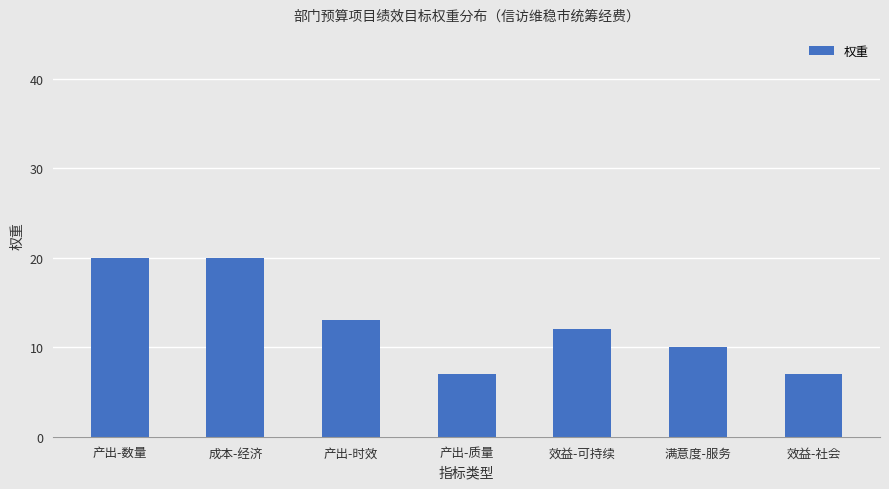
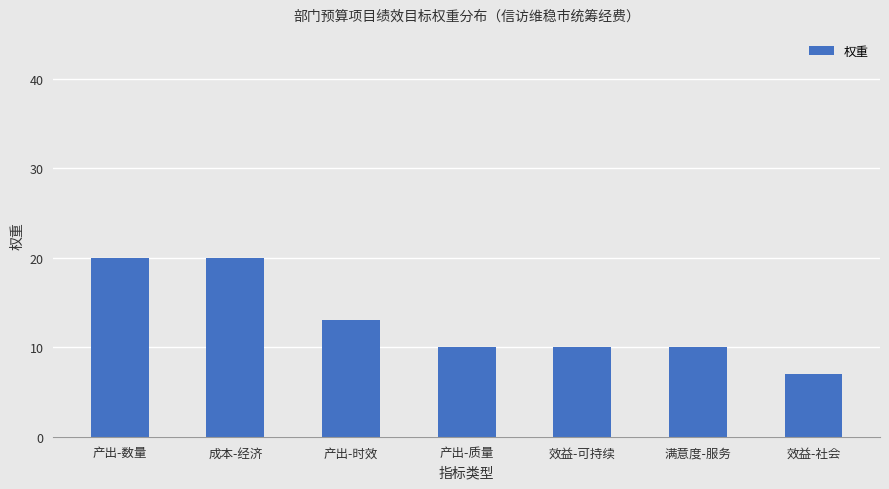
产出-质量: 7 -> 10
效益-可持续: 12 -> 10
